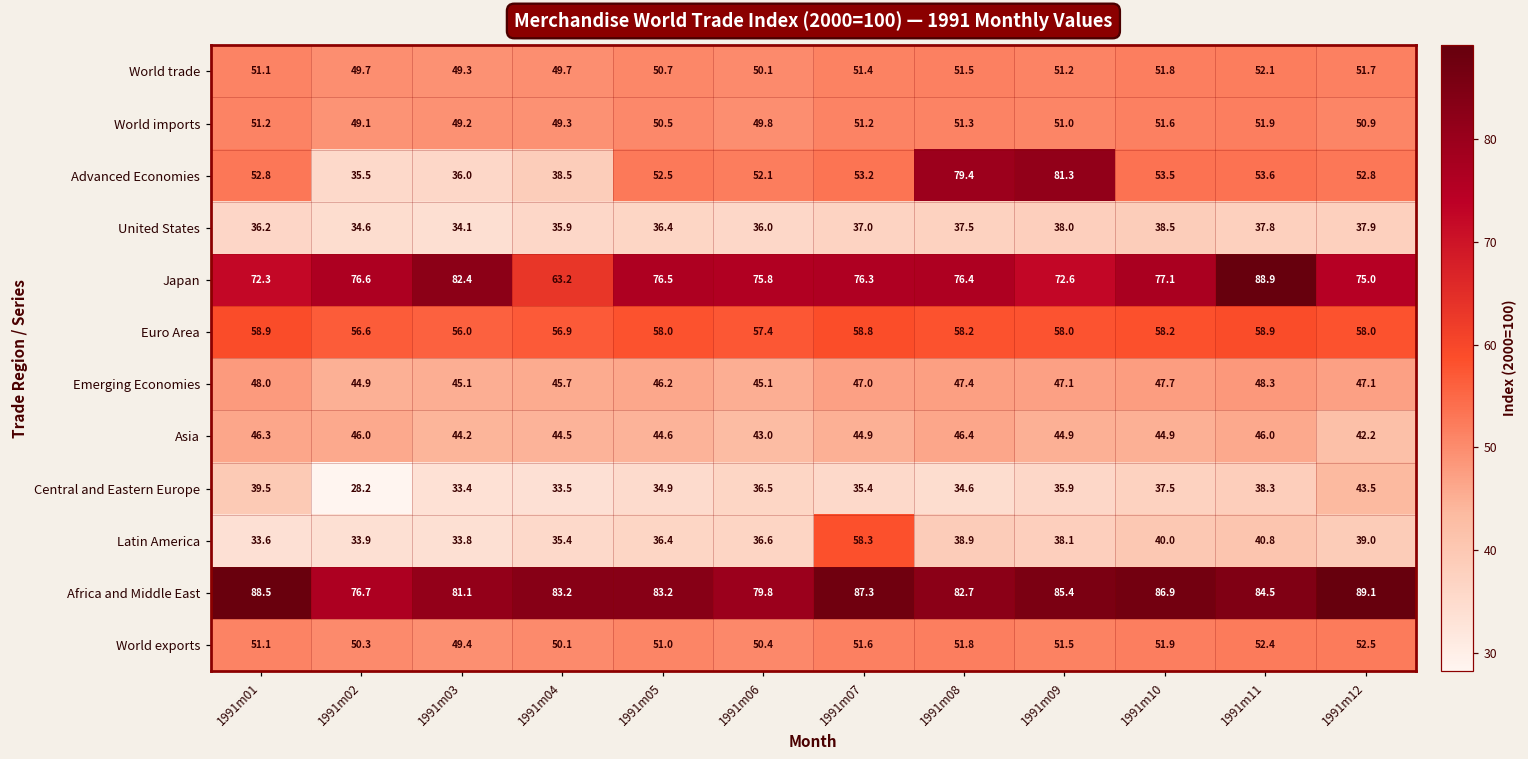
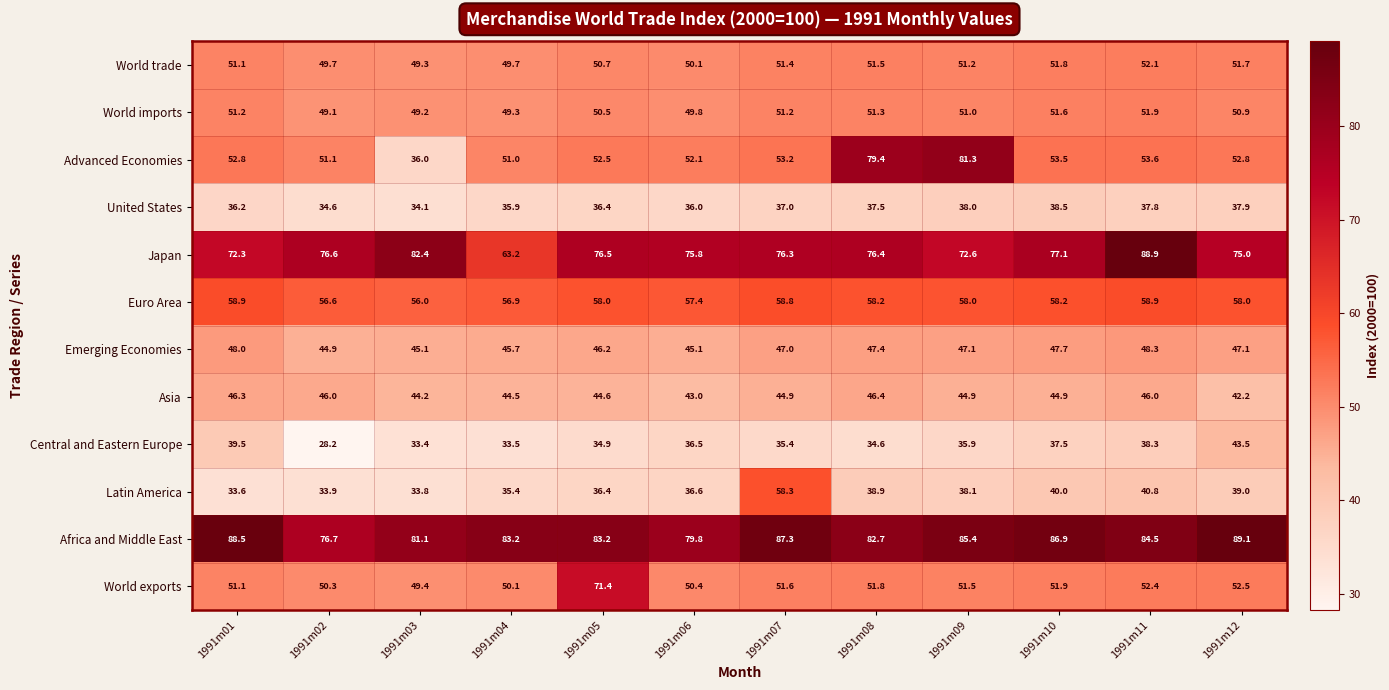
Advanced Economies, 1991m02: 35.5 -> 51.1
Advanced Economies, 1991m04: 38.5 -> 51.0
World exports, 1991m05: 51.0 -> 71.4
